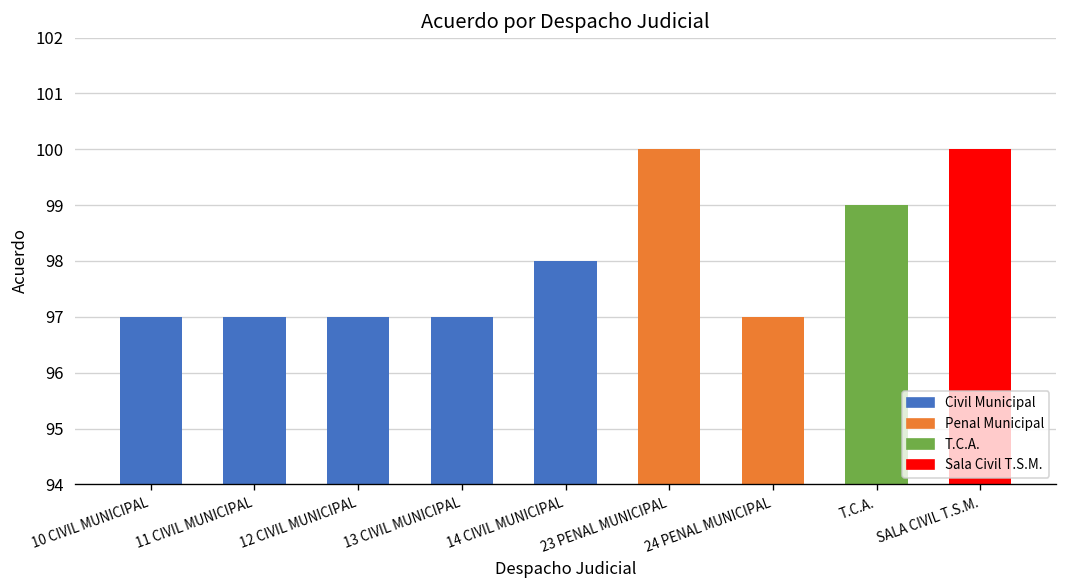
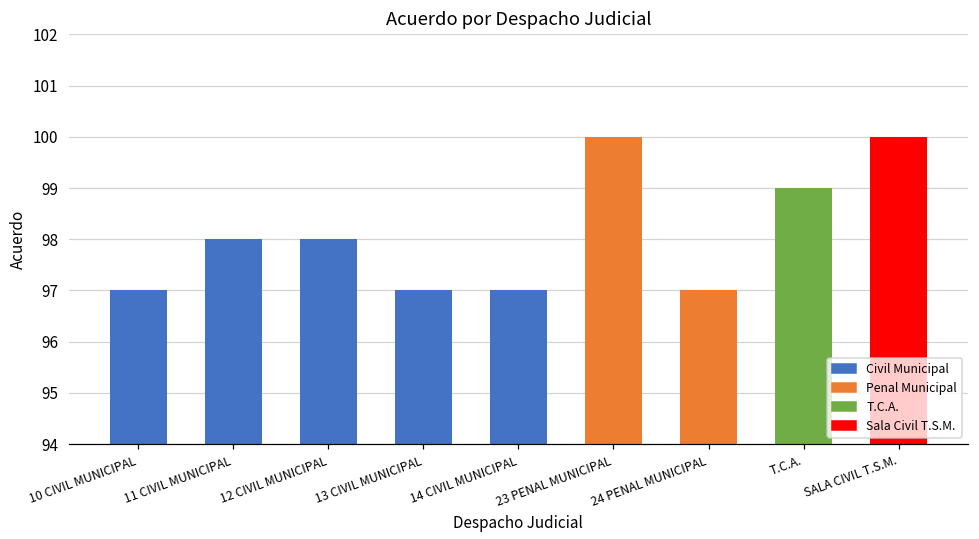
11 CIVIL MUNICIPAL: 97 -> 98
12 CIVIL MUNICIPAL: 97 -> 98
14 CIVIL MUNICIPAL: 98 -> 97
